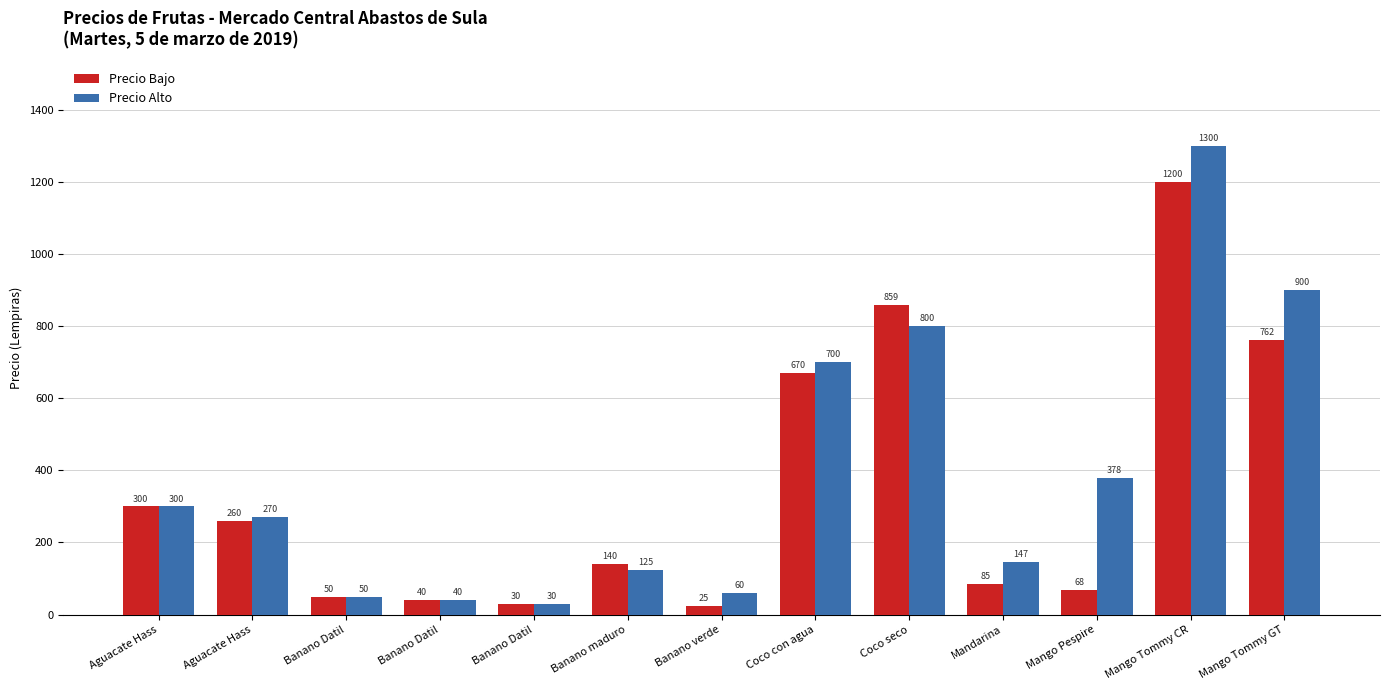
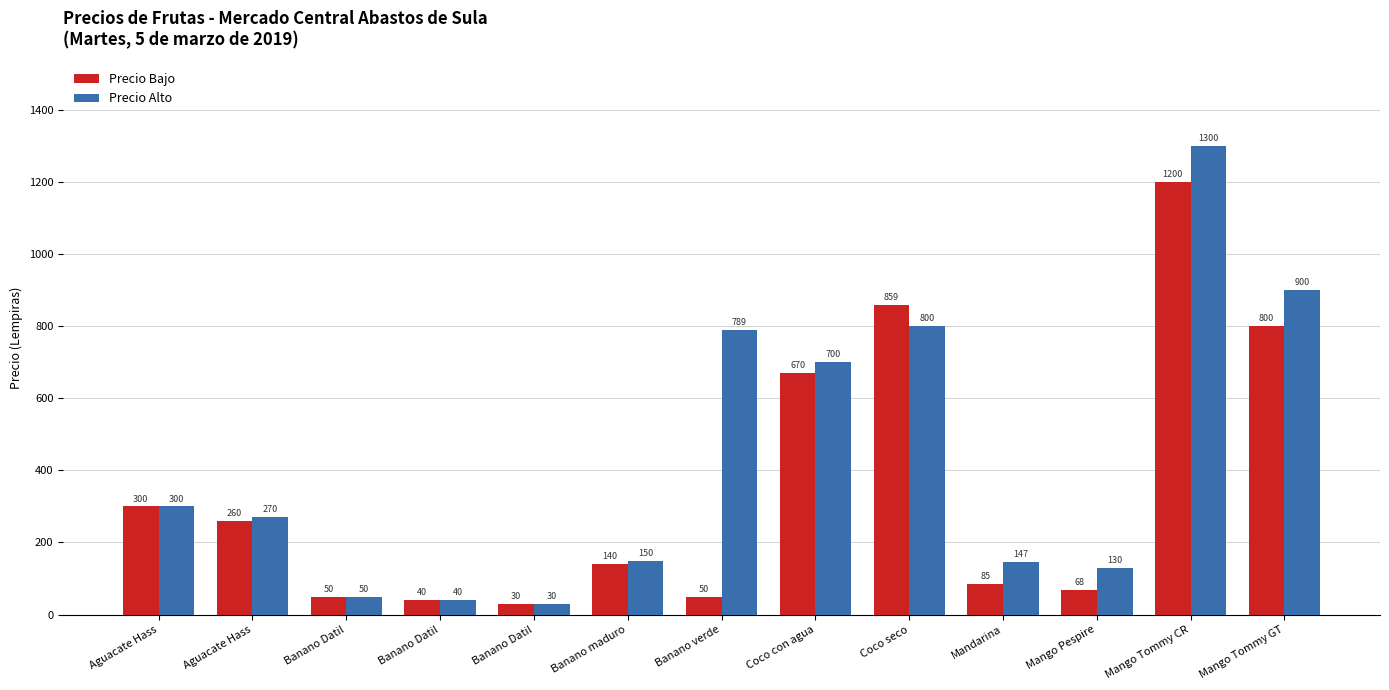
Precio Alto, Banano maduro: 125 -> 150
Precio Bajo, Banano verde: 25 -> 50
Precio Alto, Banano verde: 60 -> 789
Precio Alto, Mango Pespire: 378 -> 130
Precio Bajo, Mango Tommy GT: 762 -> 800
